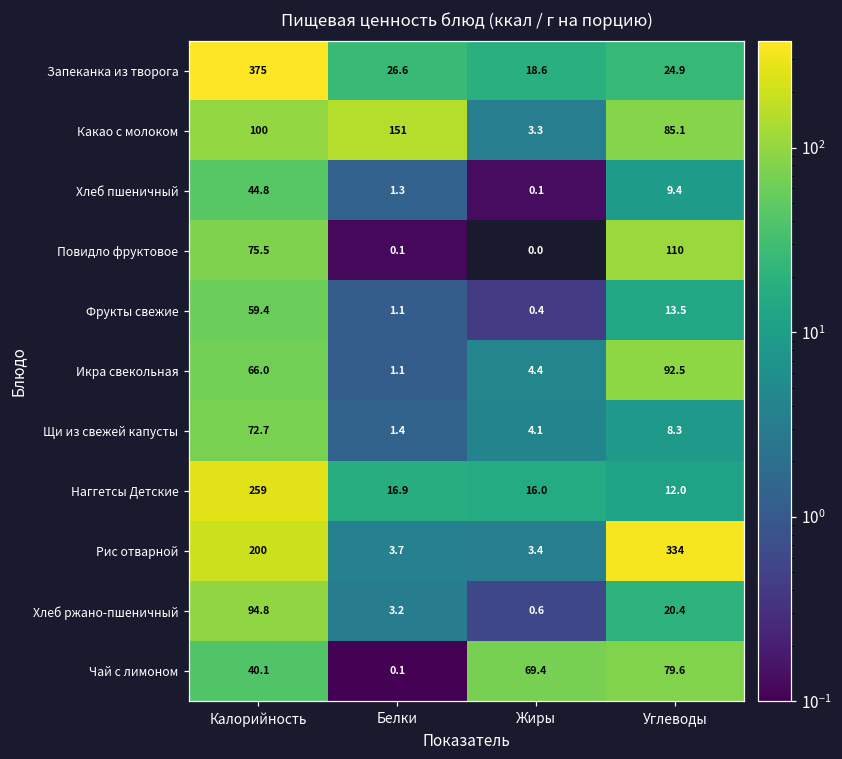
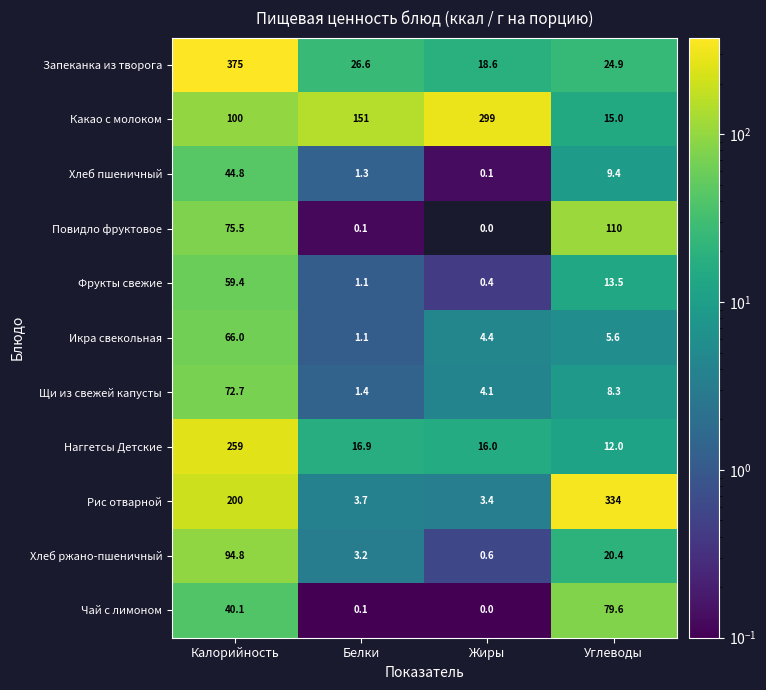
Какао с молоком, Жиры: 3.3 -> 299
Какао с молоком, Углеводы: 85.1 -> 15.0
Икра свекольная, Углеводы: 92.5 -> 5.6
Чай с лимоном, Жиры: 69.4 -> 0.0
